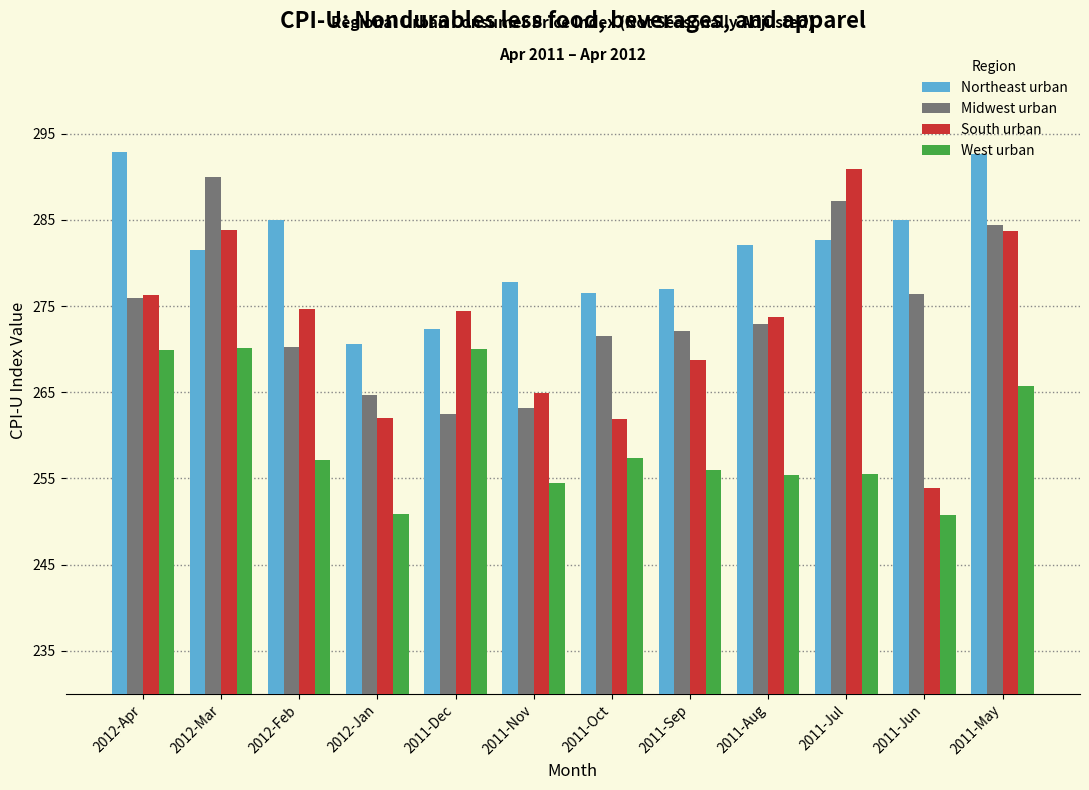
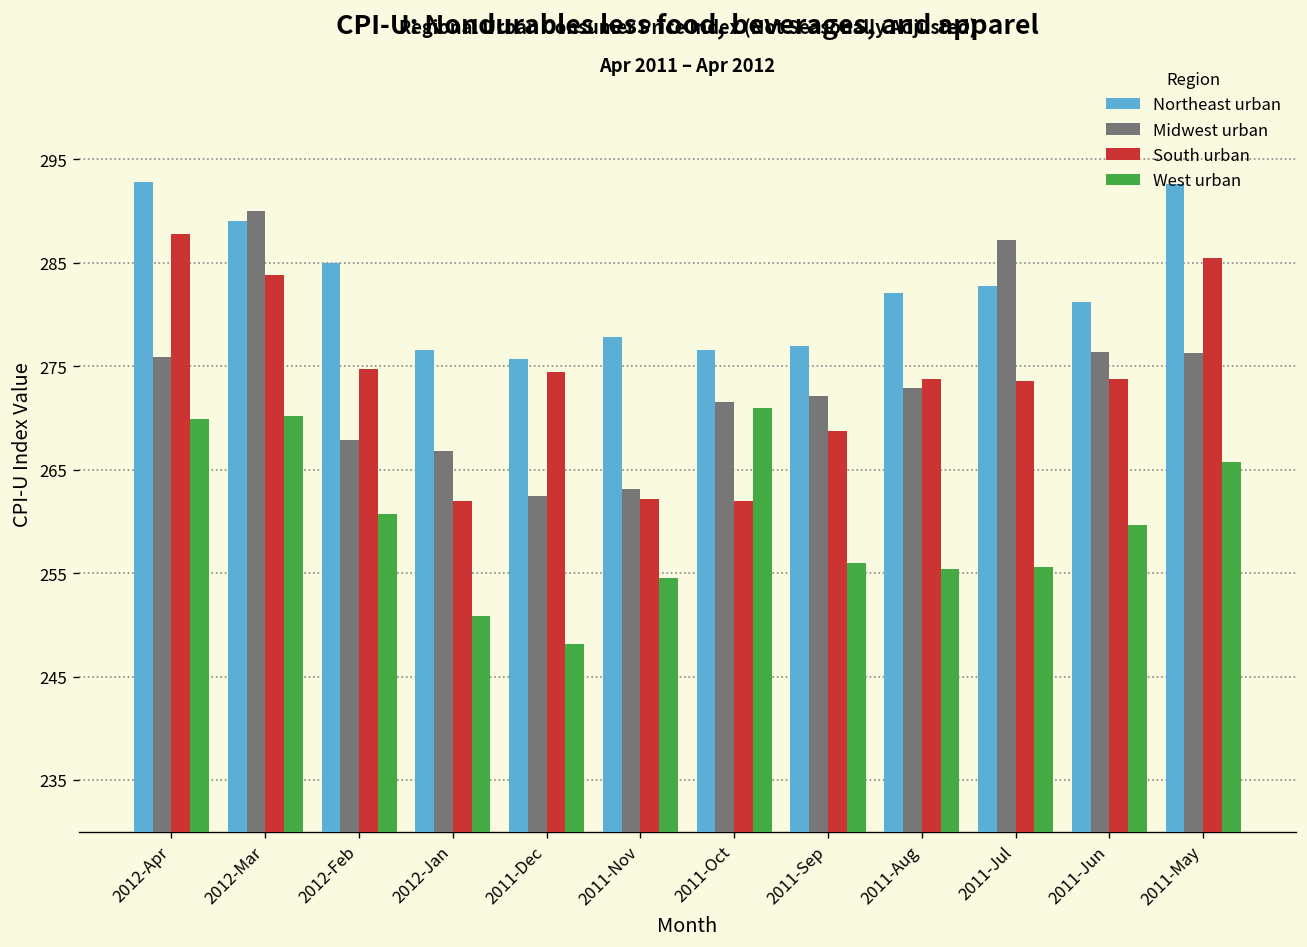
South urban, 2012-Apr: 276 -> 288
Northeast urban, 2012-Mar: 281 -> 289
Midwest urban, 2012-Feb: 270 -> 268
West urban, 2012-Feb: 257 -> 261
Northeast urban, 2012-Jan: 271 -> 277
Midwest urban, 2012-Jan: 265 -> 267
Northeast urban, 2011-Dec: 272 -> 276
West urban, 2011-Dec: 270 -> 248
South urban, 2011-Nov: 265 -> 262
West urban, 2011-Oct: 257 -> 271
South urban, 2011-Jul: 291 -> 274
Northeast urban, 2011-Jun: 285 -> 281
South urban, 2011-Jun: 254 -> 274
West urban, 2011-Jun: 251 -> 260
Midwest urban, 2011-May: 284 -> 276
South urban, 2011-May: 284 -> 285
